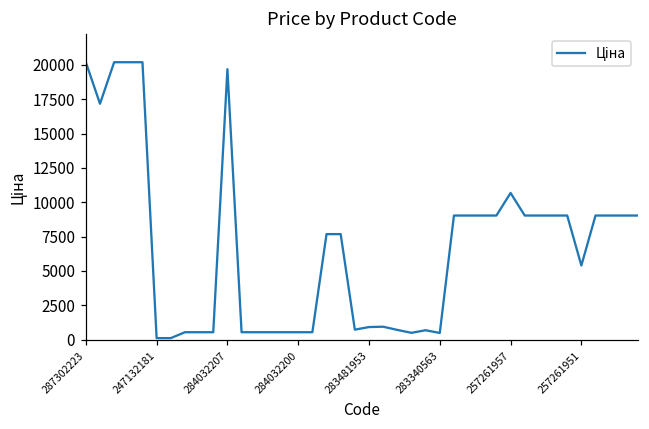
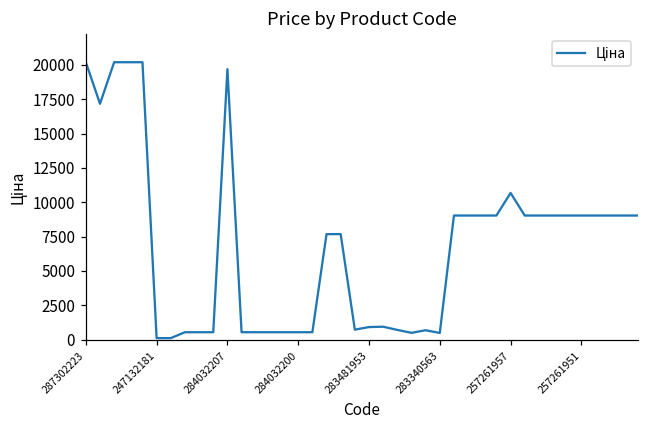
257261951: 5400 -> 9000
